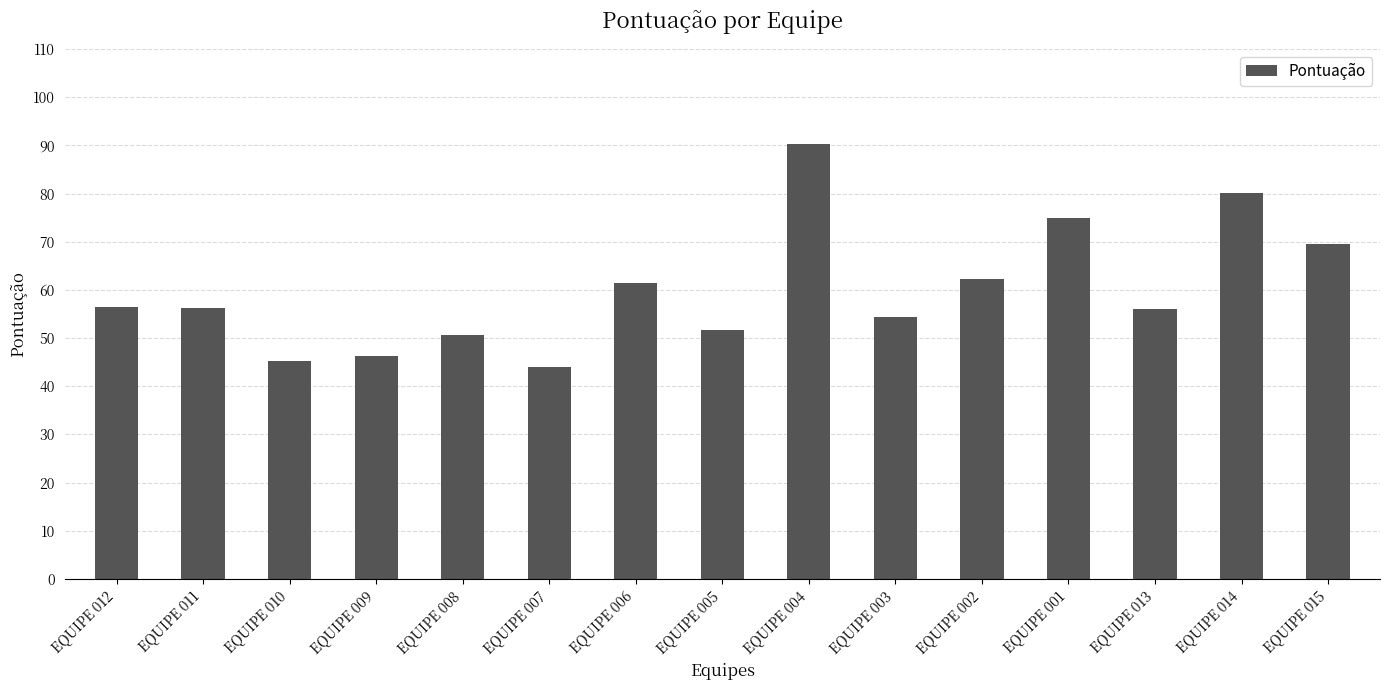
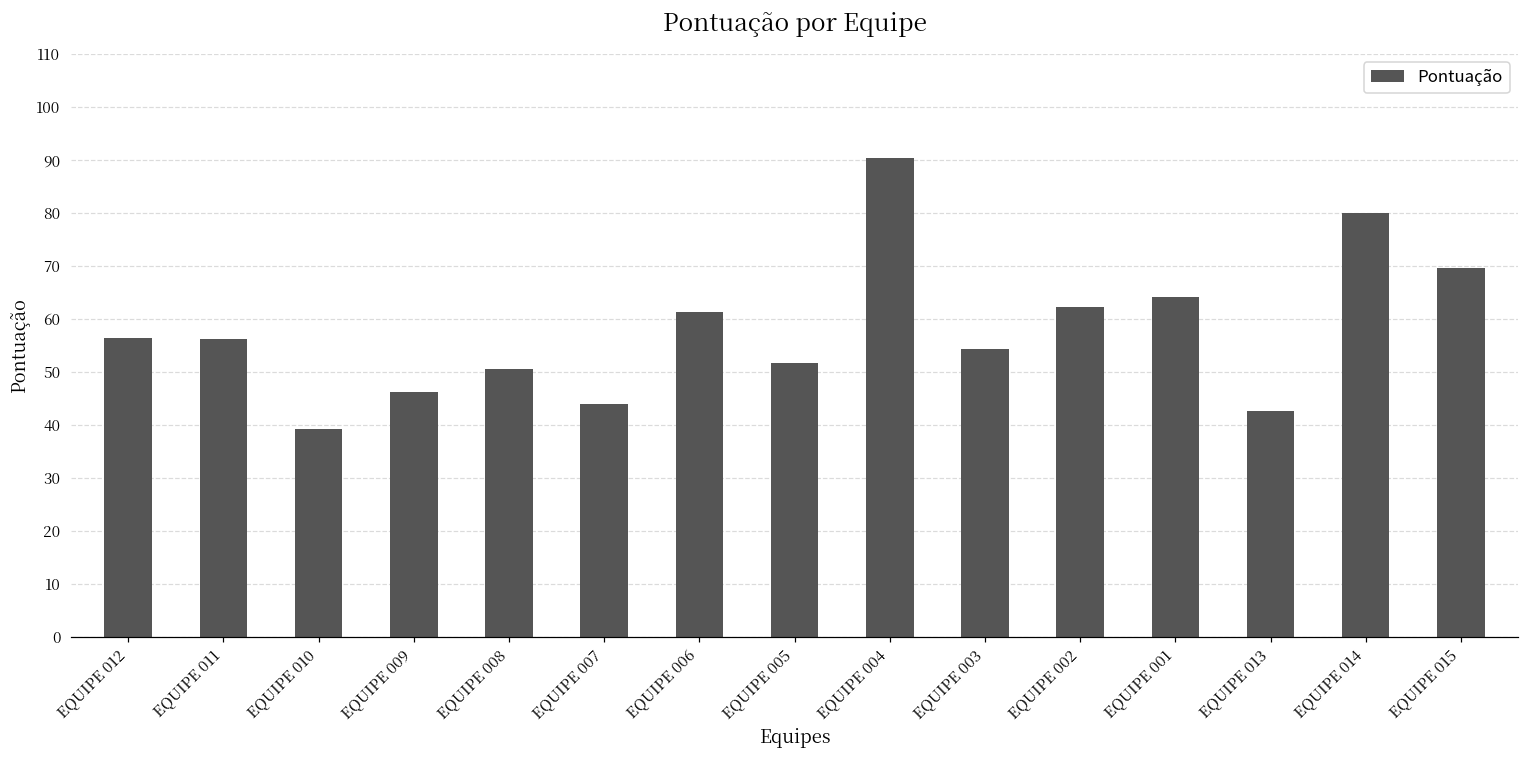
EQUIPE 010: 45 -> 39
EQUIPE 001: 75 -> 64
EQUIPE 013: 56 -> 43
